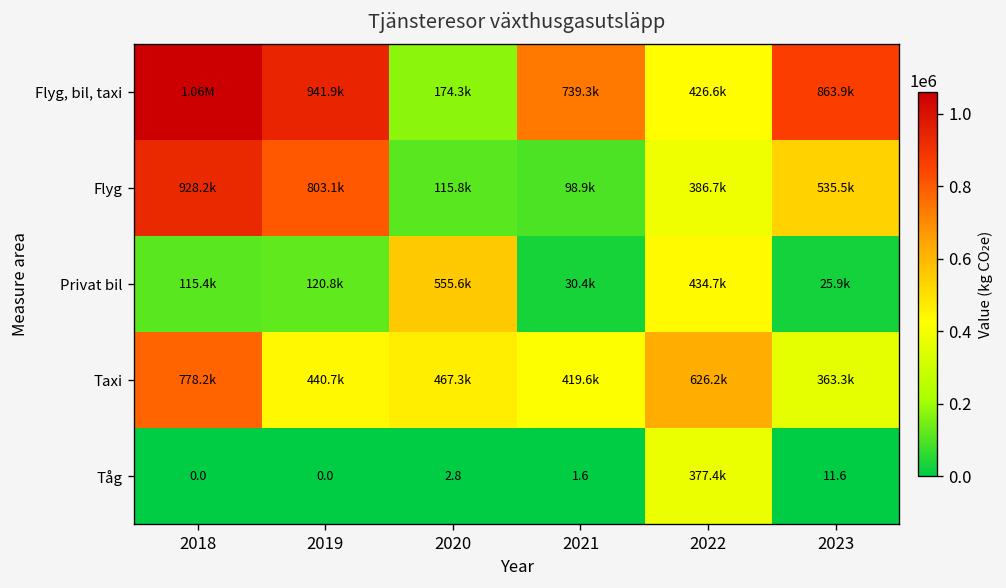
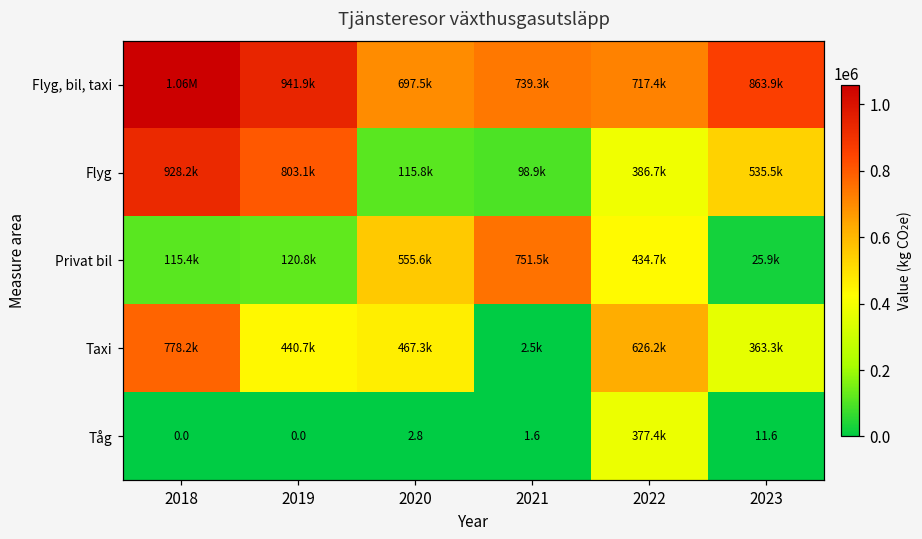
Flyg, bil, taxi, 2020: 174.3k -> 697.5k
Flyg, bil, taxi, 2022: 426.6k -> 717.4k
Privat bil, 2021: 30.4k -> 751.5k
Taxi, 2021: 419.6k -> 2.5k
